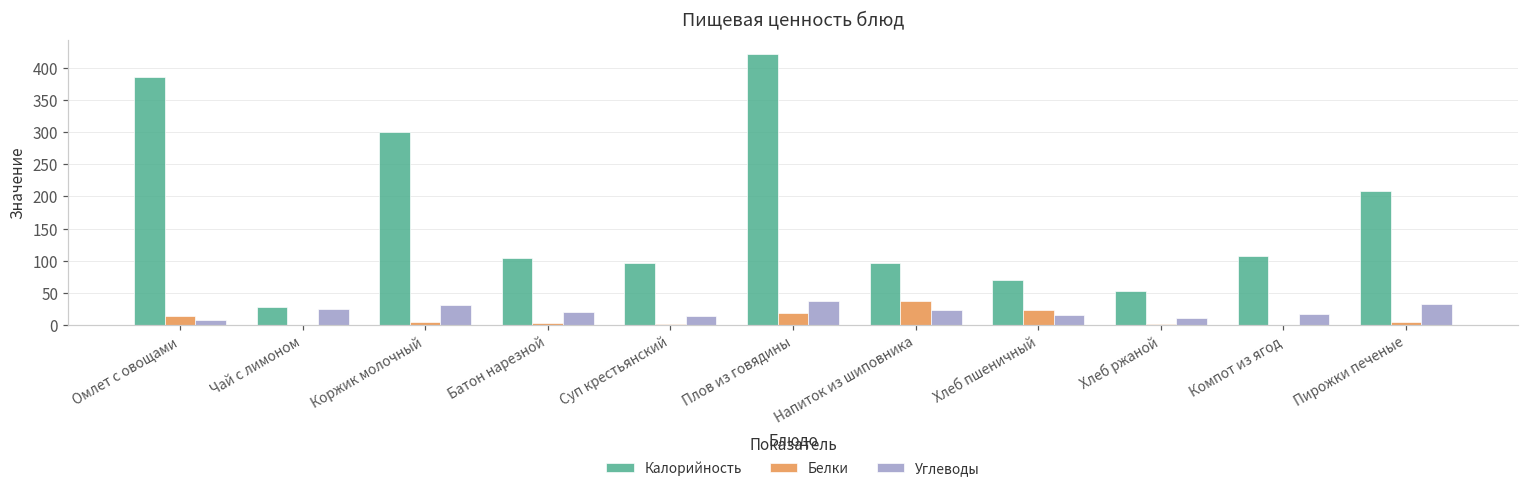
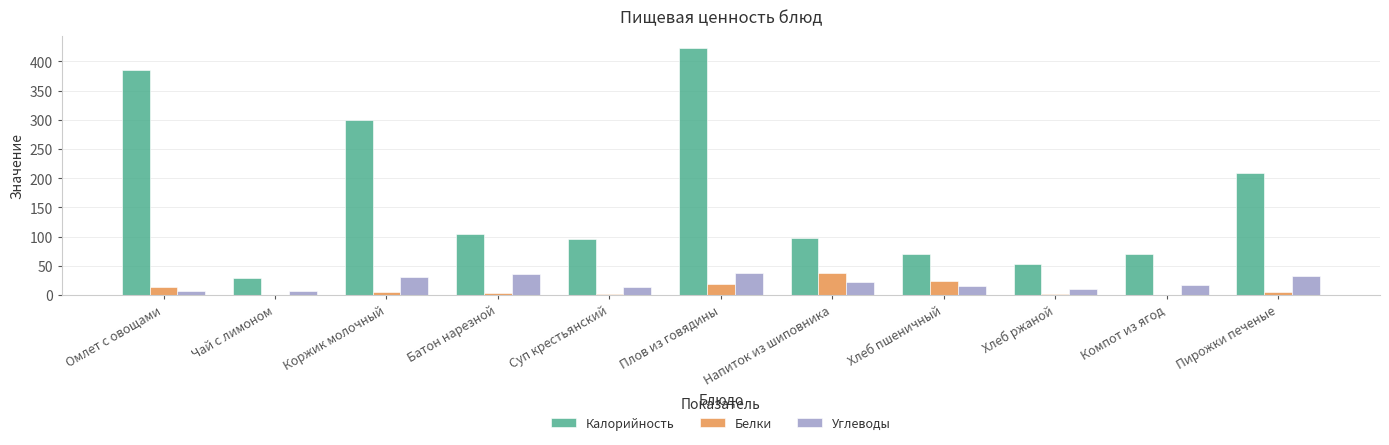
Углеводы, Чай с лимоном: 20 -> 10
Углеводы, Батон нарезной: 20 -> 40
Калорийность, Компот из ягод: 110 -> 70
